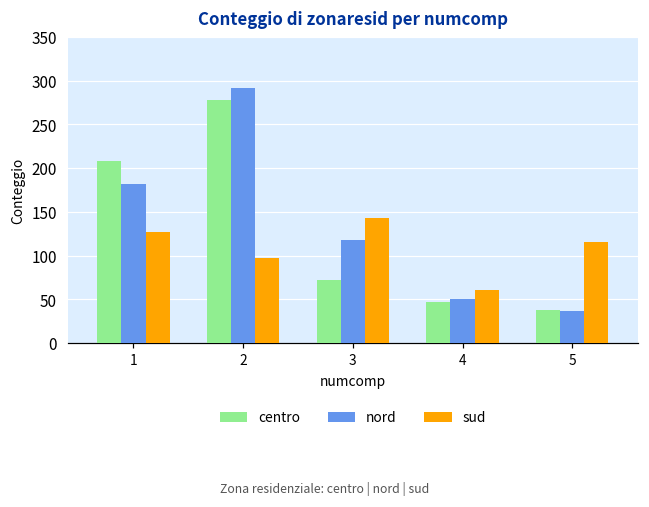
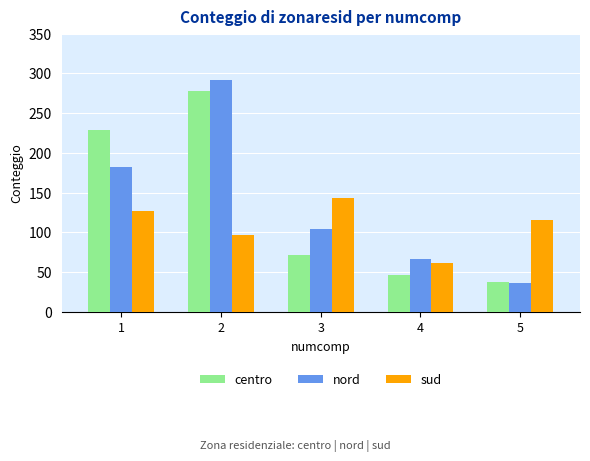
centro, 1: 210 -> 230
nord, 3: 120 -> 100
nord, 4: 50 -> 70
